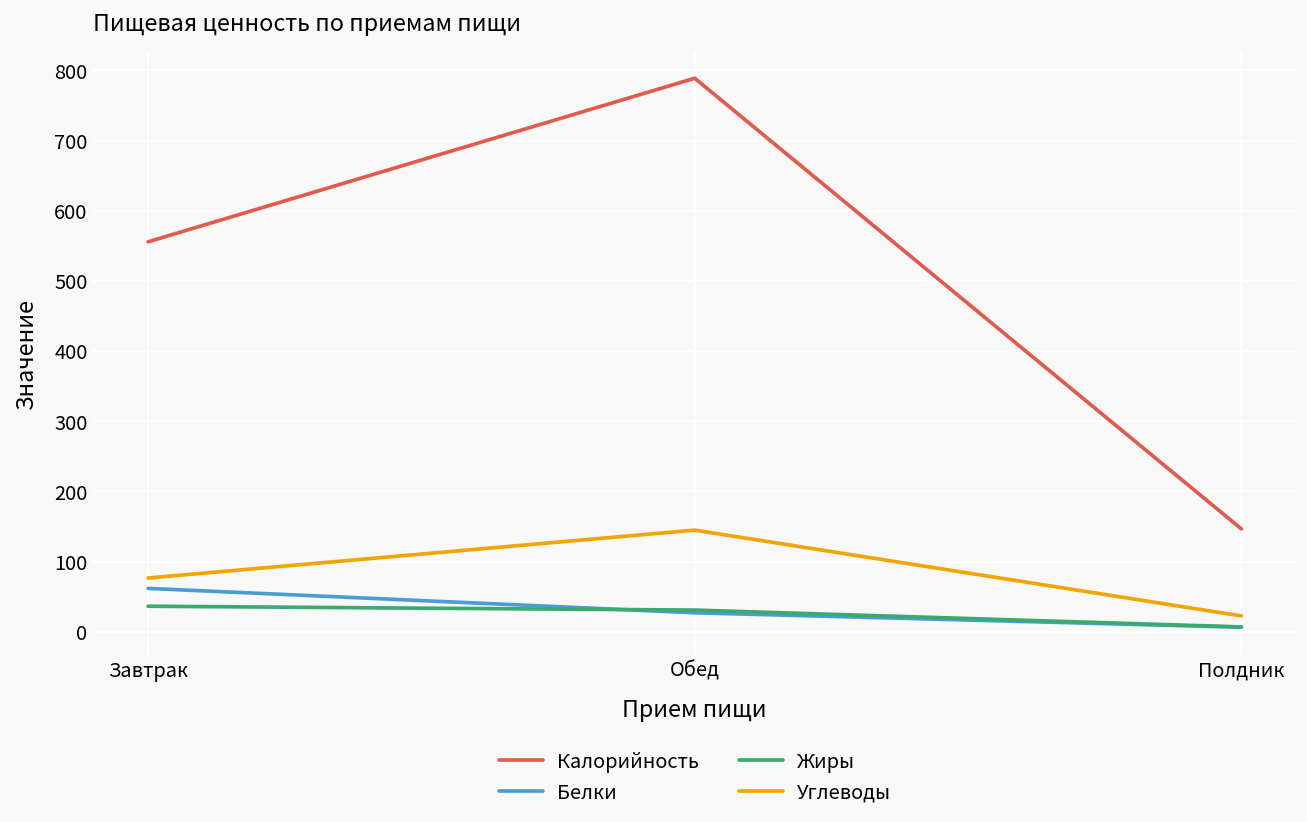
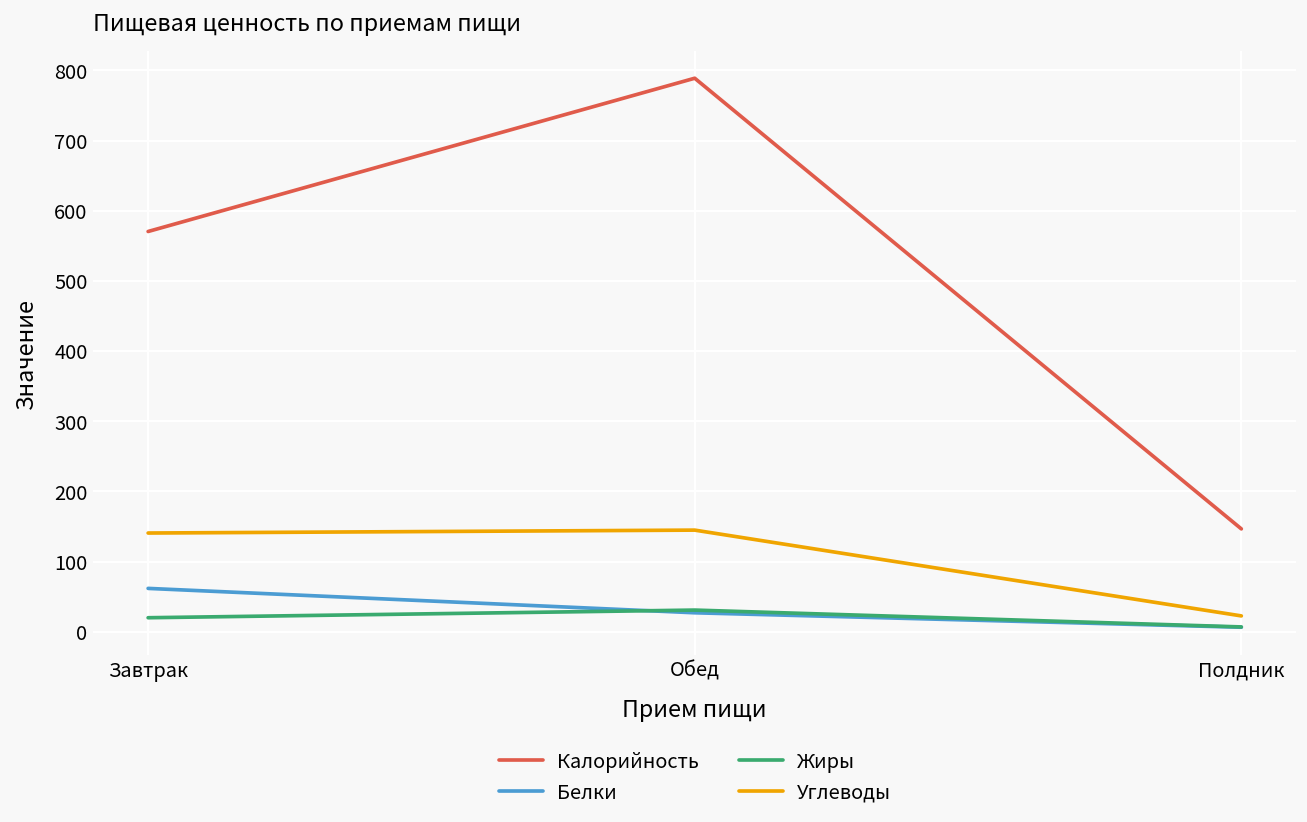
Калорийность, Завтрак: 560 -> 570
Жиры, Завтрак: 40 -> 20
Углеводы, Завтрак: 80 -> 140
